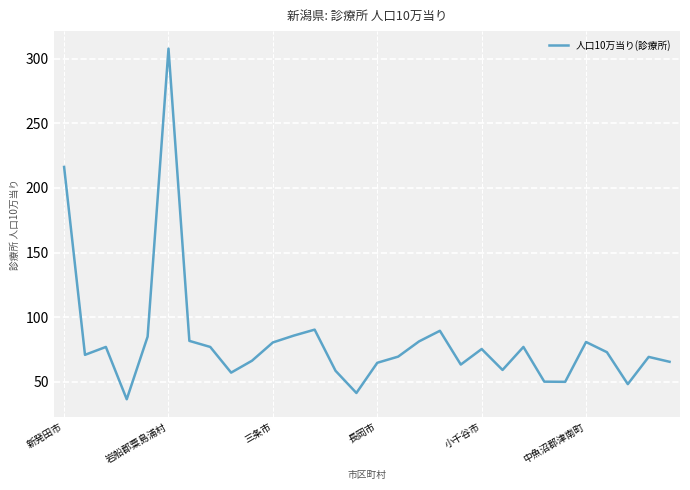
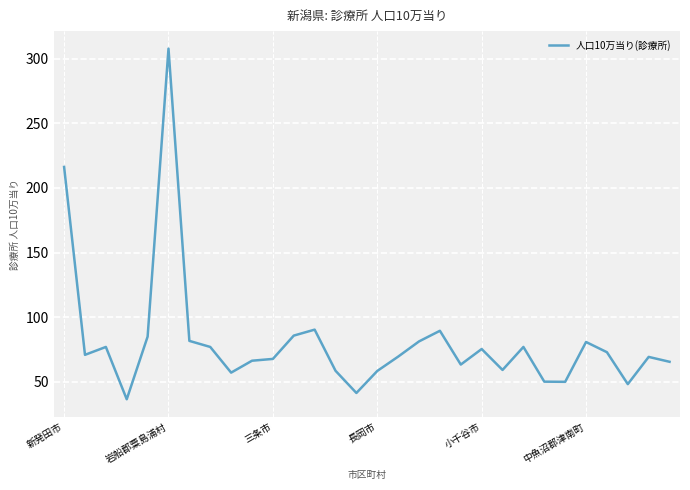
三条市: 81 -> 68
長岡市: 65 -> 59
